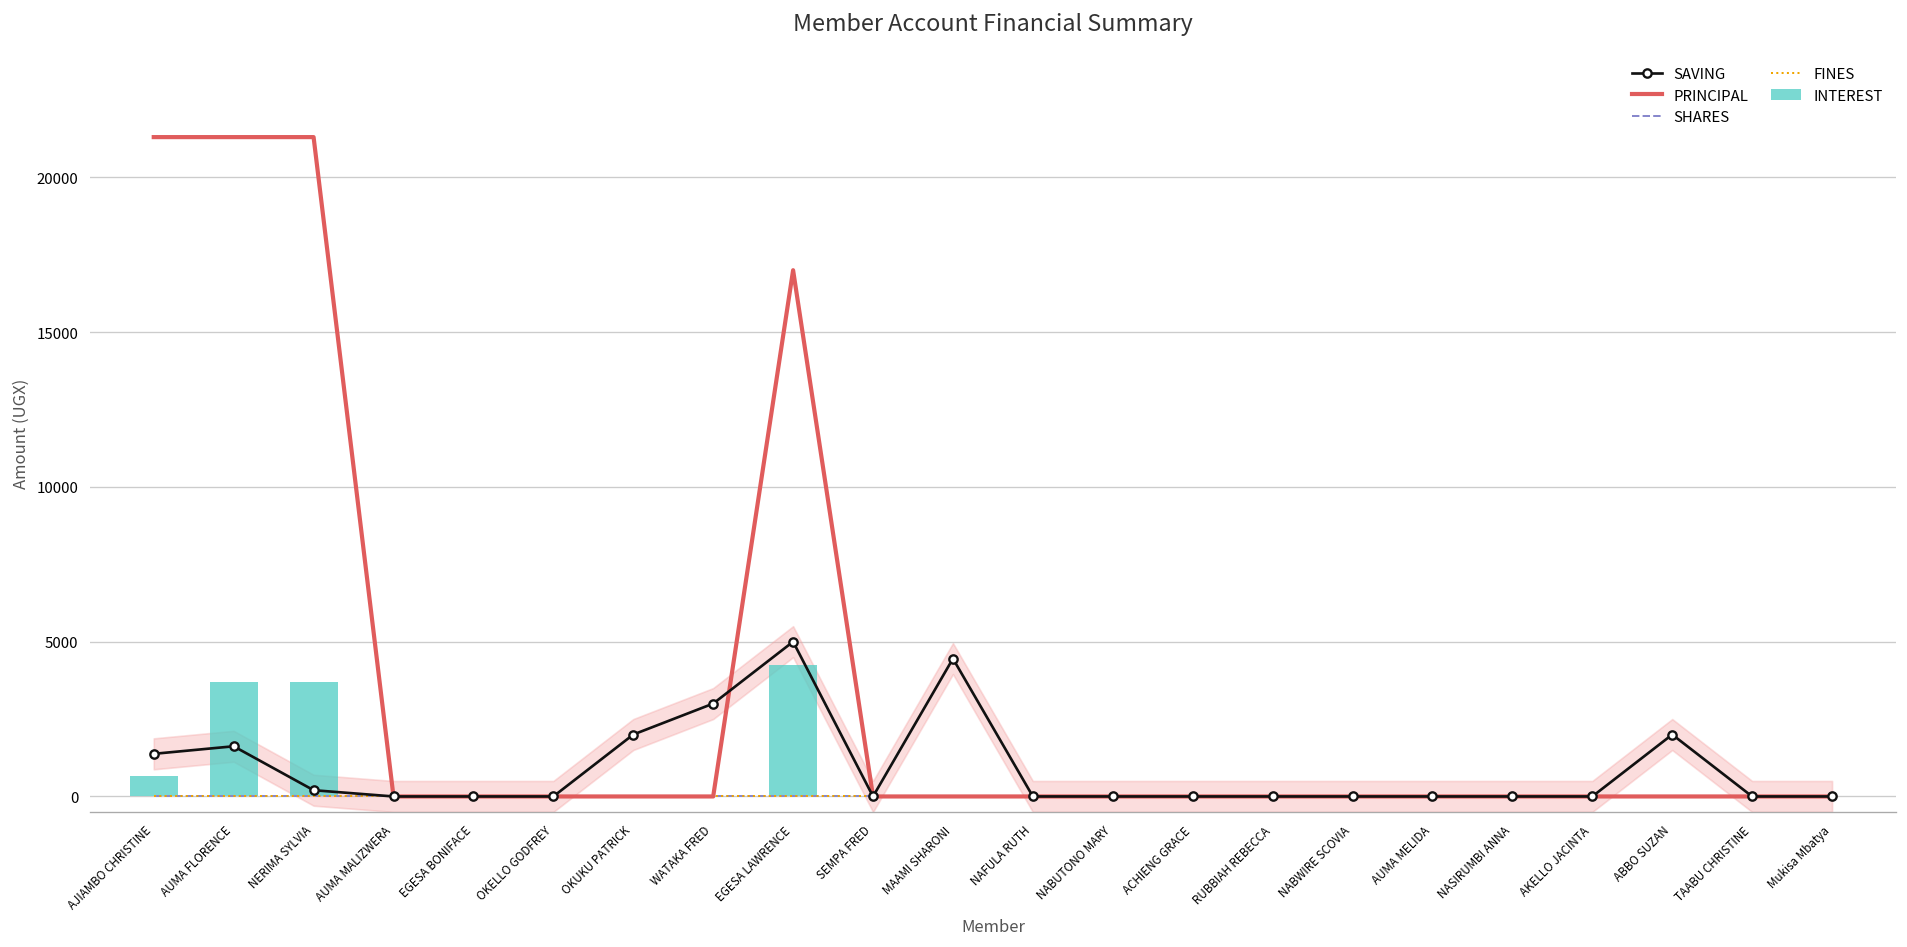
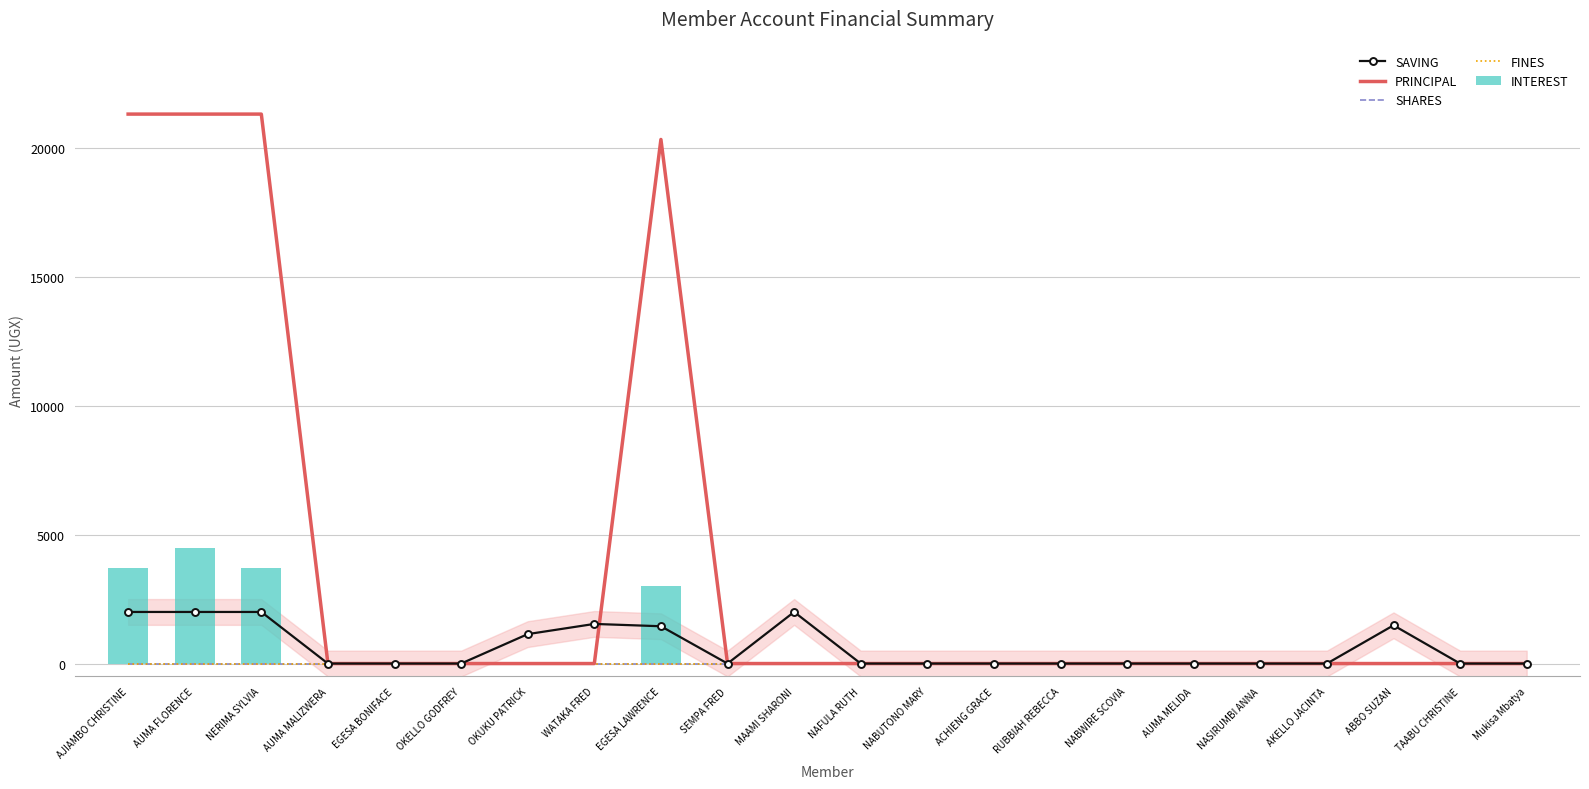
SAVING, AJIAMBO CHRISTINE: 1400 -> 2000
INTEREST, AJIAMBO CHRISTINE: 700 -> 3700
SAVING, AUMA FLORENCE: 1600 -> 2000
INTEREST, AUMA FLORENCE: 3700 -> 4500
SAVING, NERIMA SYLVIA: 200 -> 2000
SAVING, OKUKU PATRICK: 2000 -> 1100
SAVING, WATAKA FRED: 3000 -> 1500
SAVING, EGESA LAWRENCE: 5000 -> 1400
INTEREST, EGESA LAWRENCE: 4200 -> 3000
PRINCIPAL, EGESA LAWRENCE: 17000 -> 20300
SAVING, MAAMI SHARONI: 4500 -> 2000
SAVING, ABBO SUZAN: 2000 -> 1500
